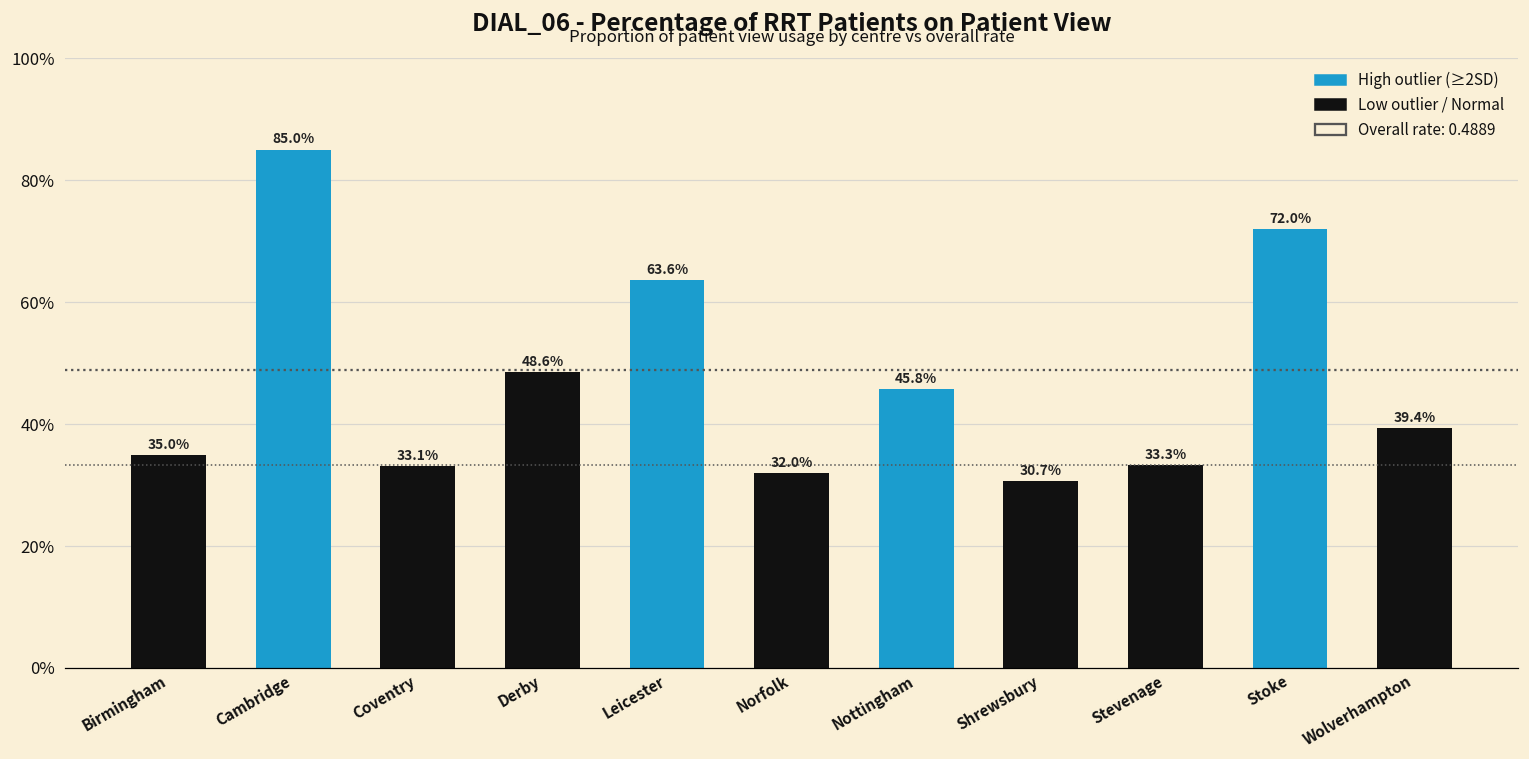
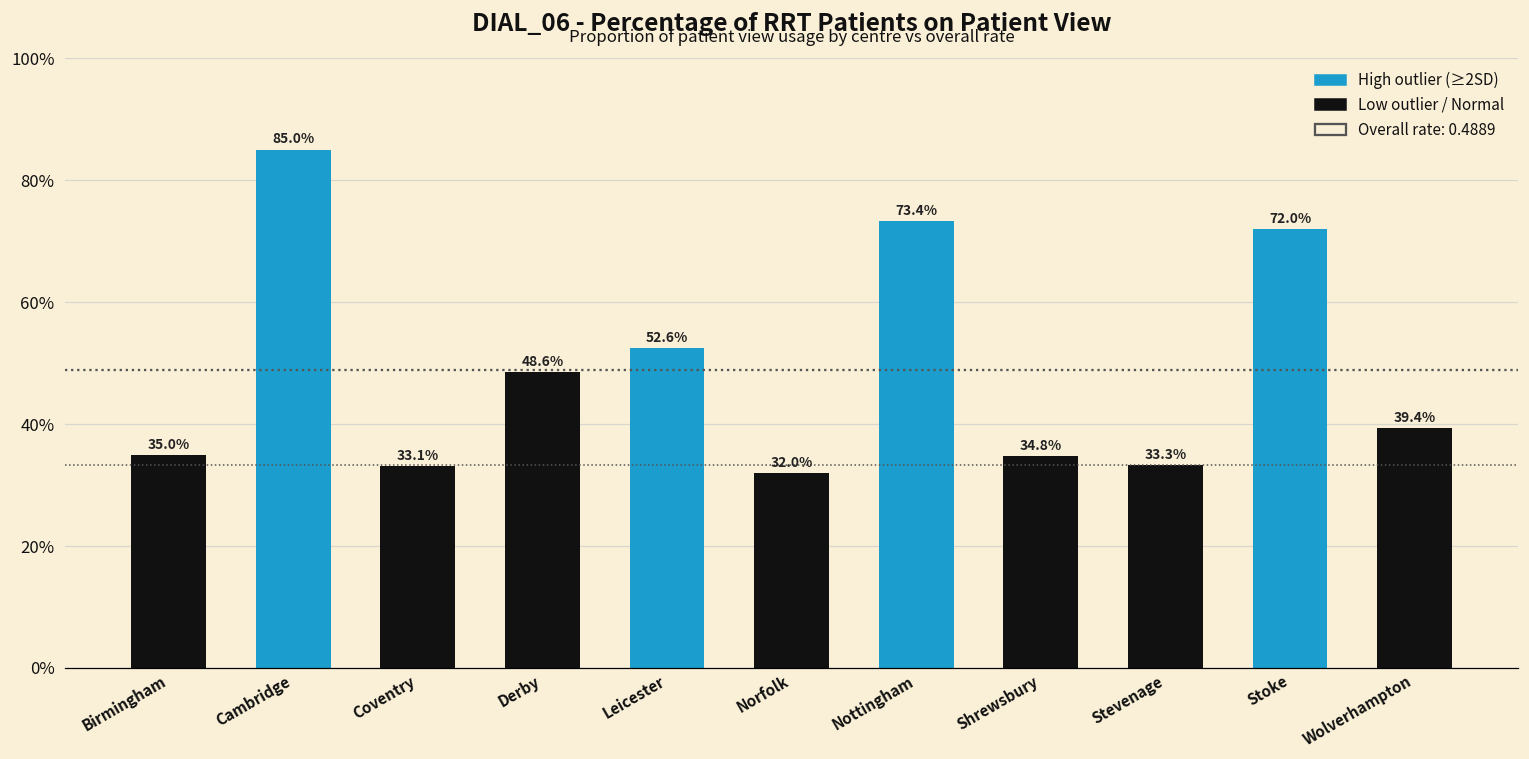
Leicester: 63.6% -> 52.6%
Nottingham: 45.8% -> 73.4%
Shrewsbury: 30.7% -> 34.8%
